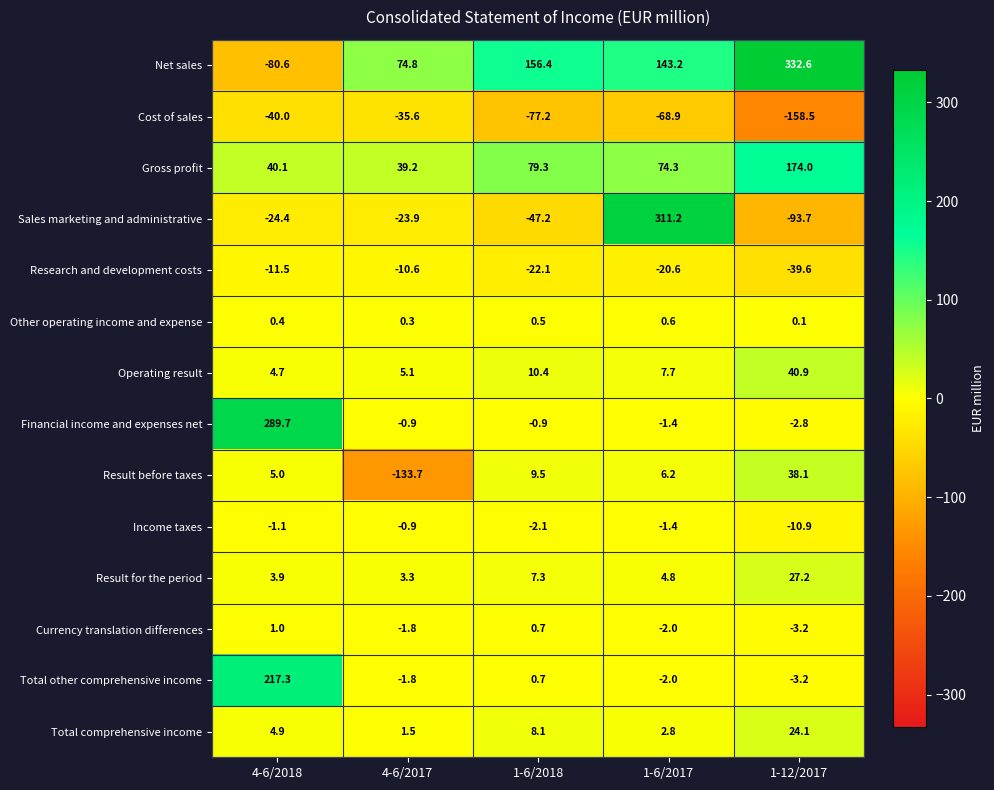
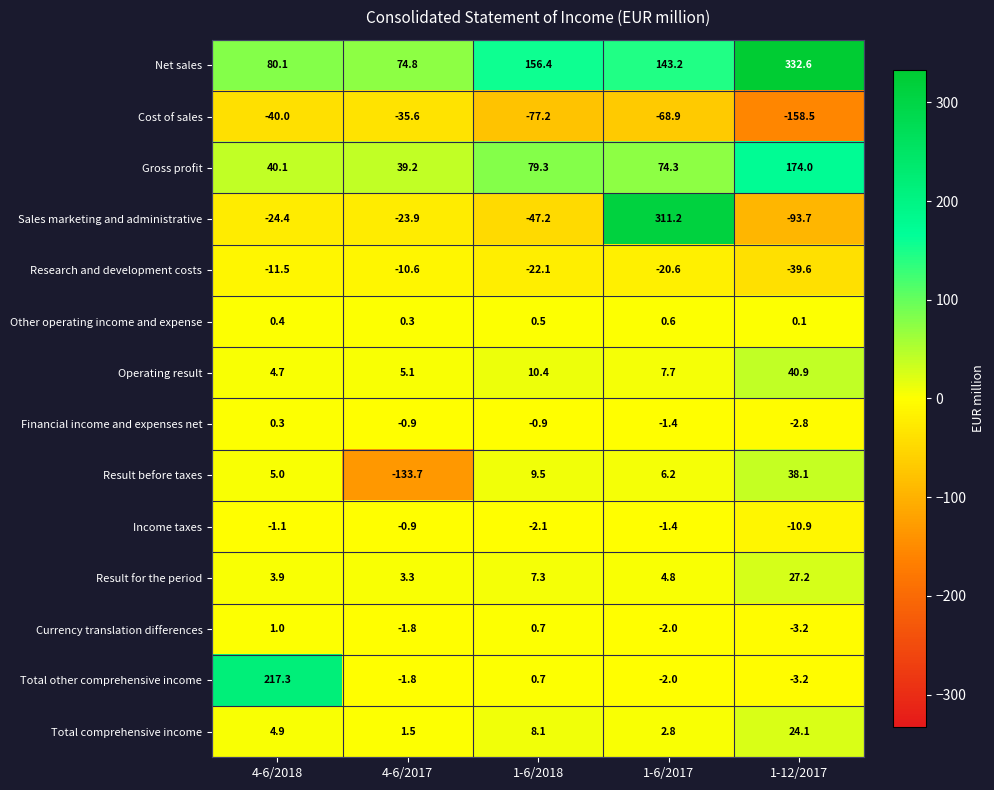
Net sales, 4-6/2018: -80.6 -> 80.1
Financial income and expenses net, 4-6/2018: 289.7 -> 0.3
